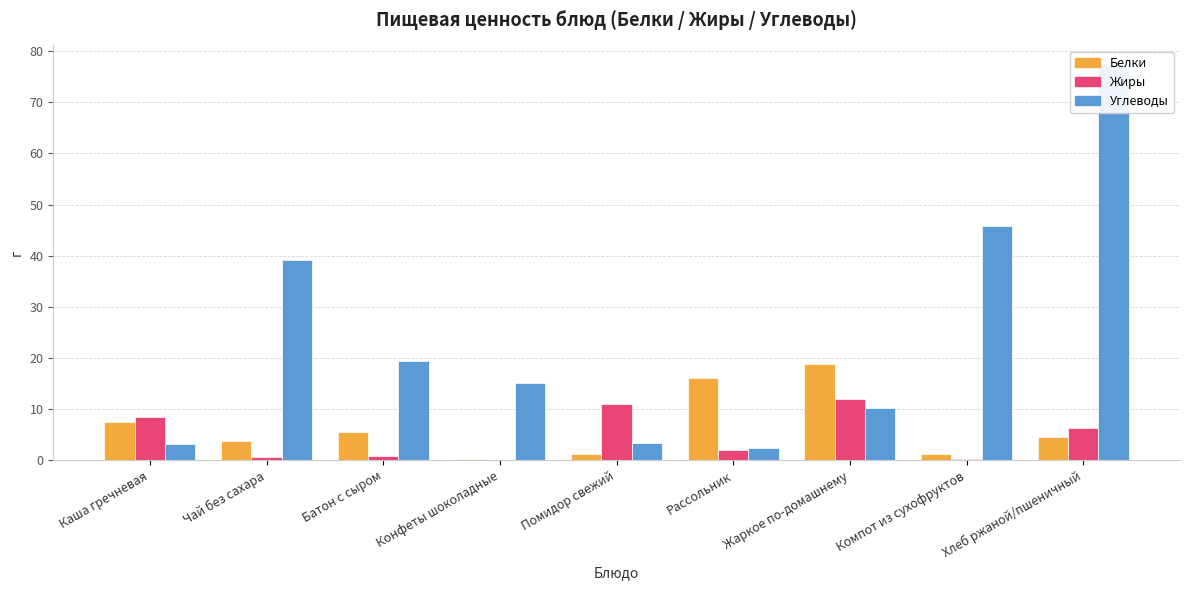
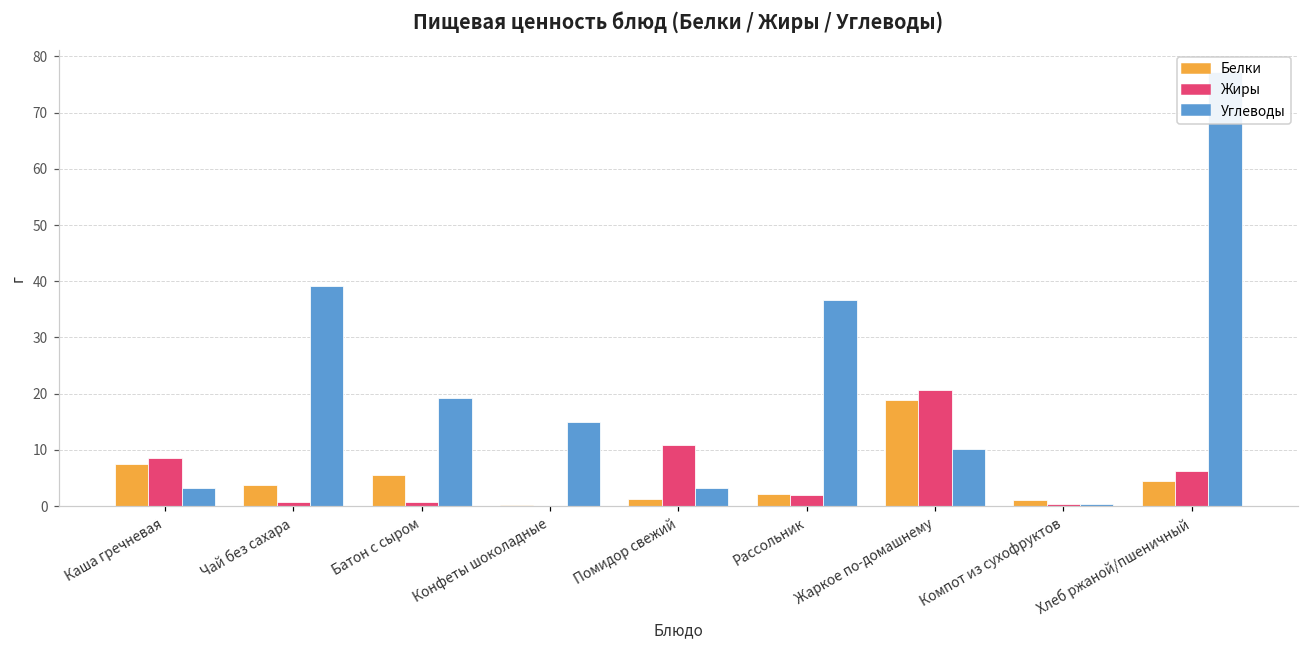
Белки, Рассольник: 16 -> 2
Углеводы, Рассольник: 2 -> 37
Жиры, Жаркое по-домашнему: 12 -> 21
Углеводы, Компот из сухофруктов: 46 -> 0
